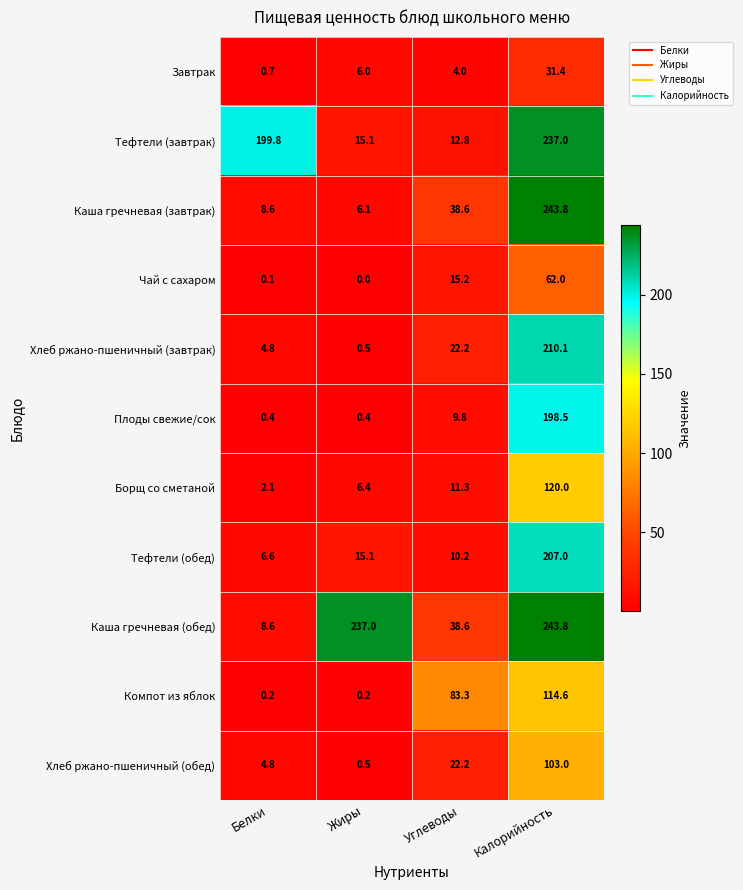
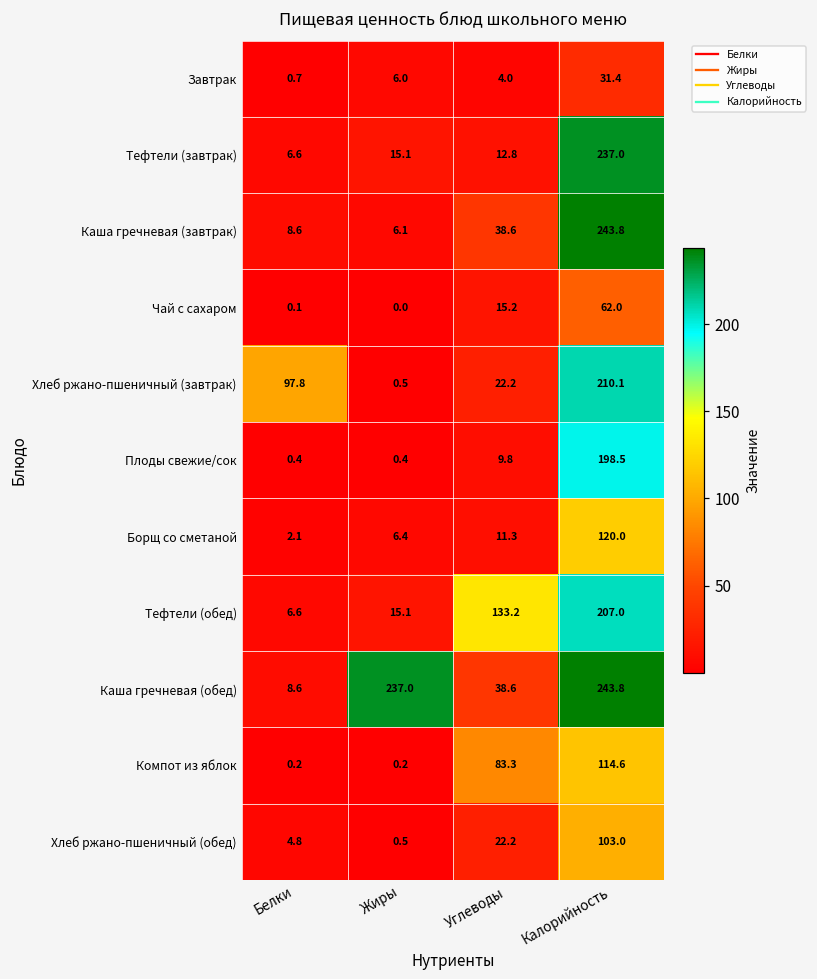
Тефтели (завтрак), Белки: 199.8 -> 6.6
Хлеб ржано-пшеничный (завтрак), Белки: 4.8 -> 97.8
Тефтели (обед), Углеводы: 10.2 -> 133.2
